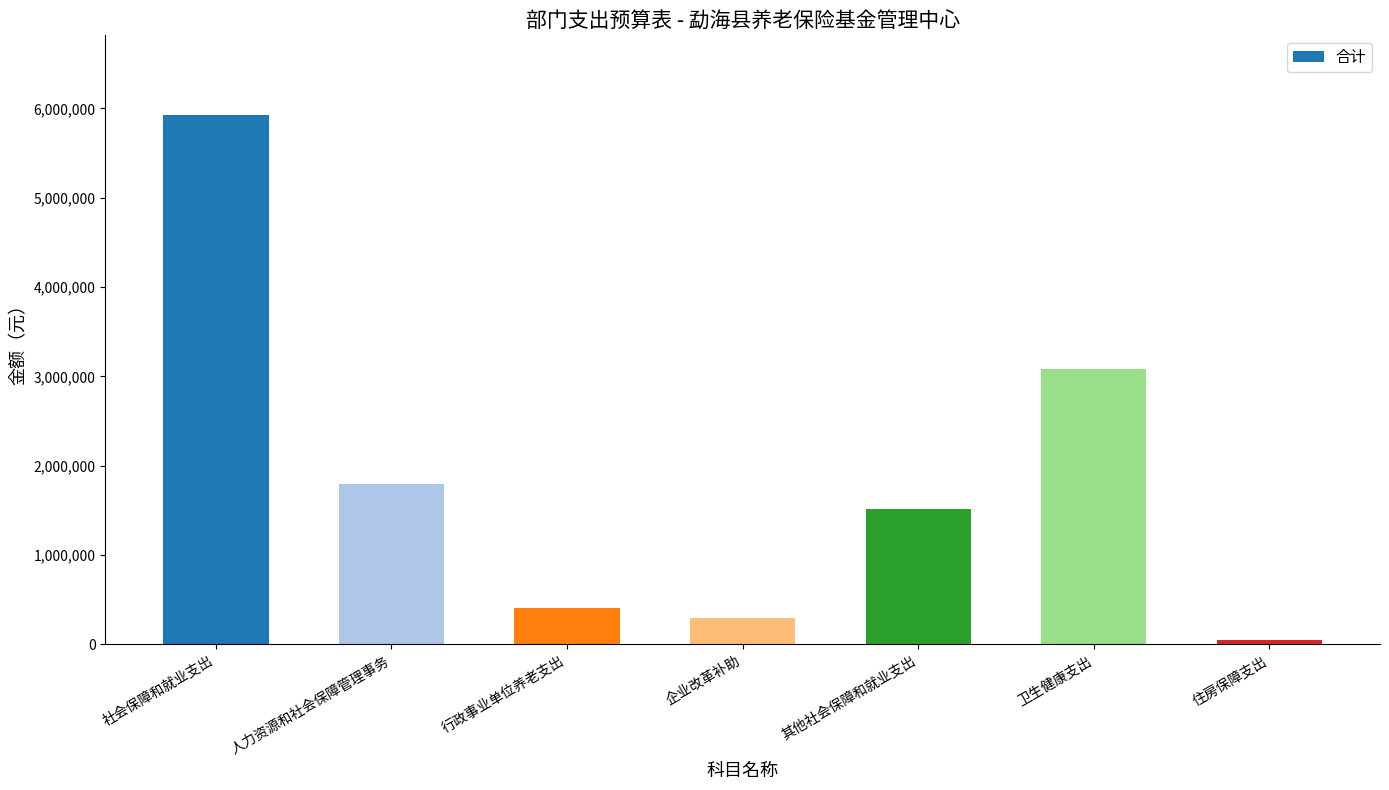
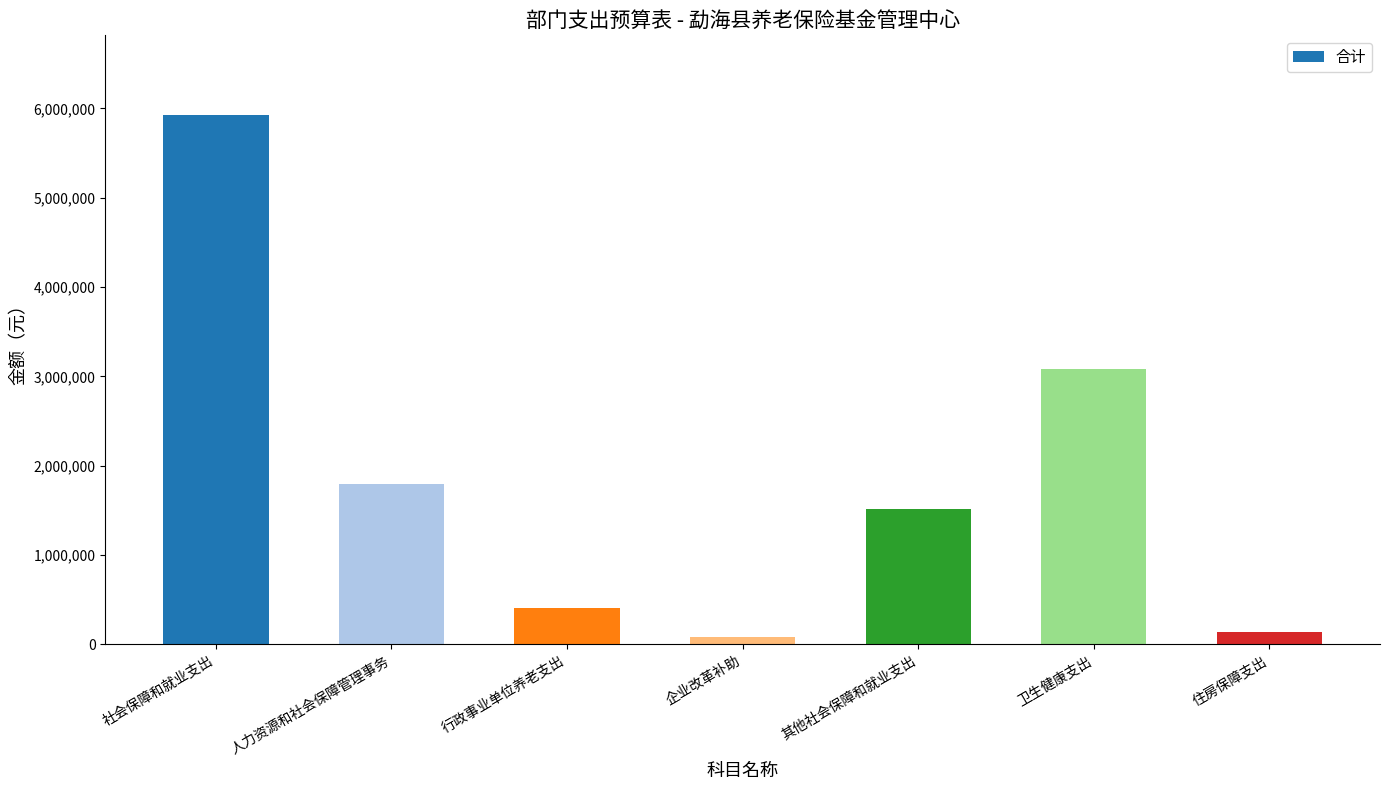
企业改革补助: 300,000 -> 100,000
住房保障支出: 0 -> 100,000
